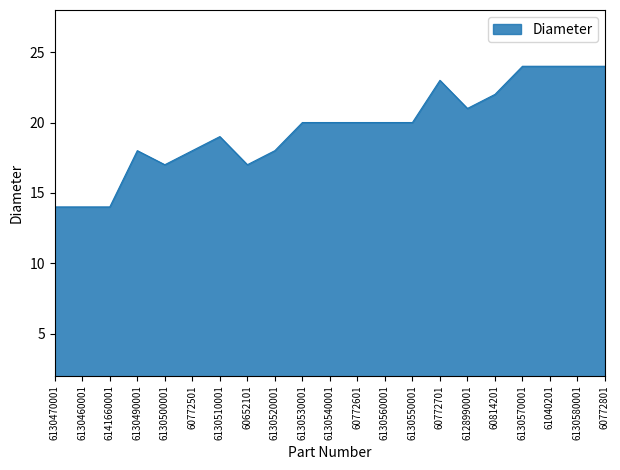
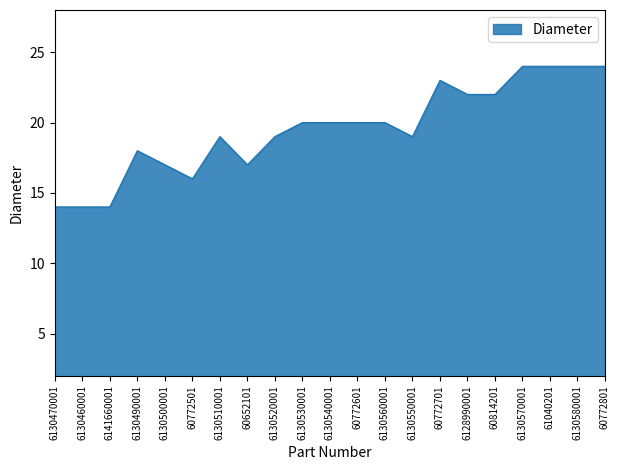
60772501: 18 -> 16
6130520001: 18 -> 19
6130550001: 20 -> 19
6128990001: 21 -> 22
